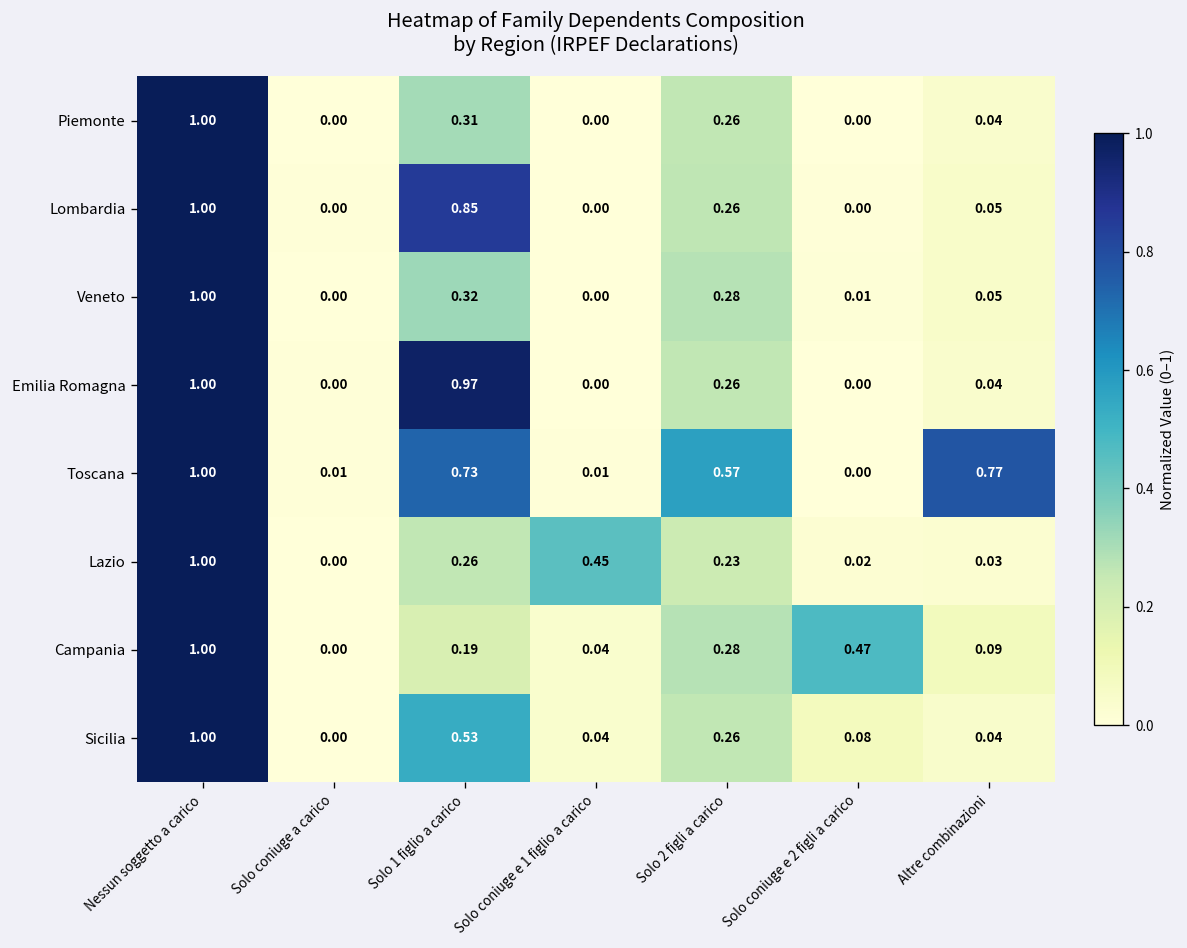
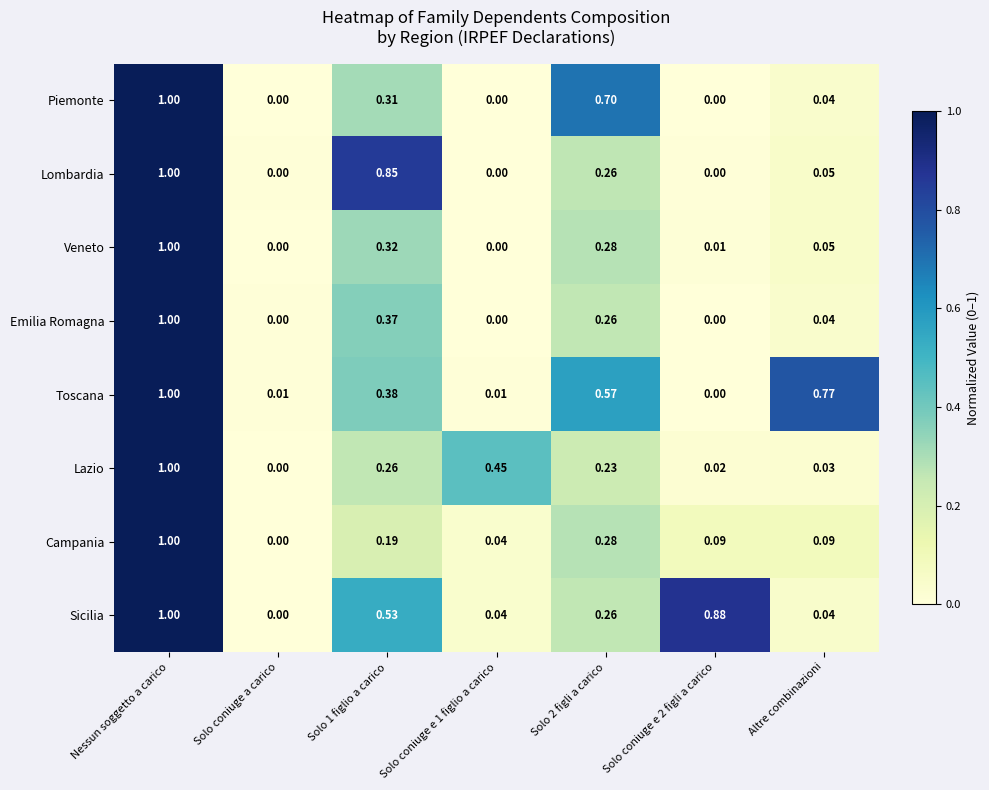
Piemonte, Solo 2 figli a carico: 0.26 -> 0.70
Emilia Romagna, Solo 1 figlio a carico: 0.97 -> 0.37
Toscana, Solo 1 figlio a carico: 0.73 -> 0.38
Campania, Solo coniuge e 2 figli a carico: 0.47 -> 0.09
Sicilia, Solo coniuge e 2 figli a carico: 0.08 -> 0.88
